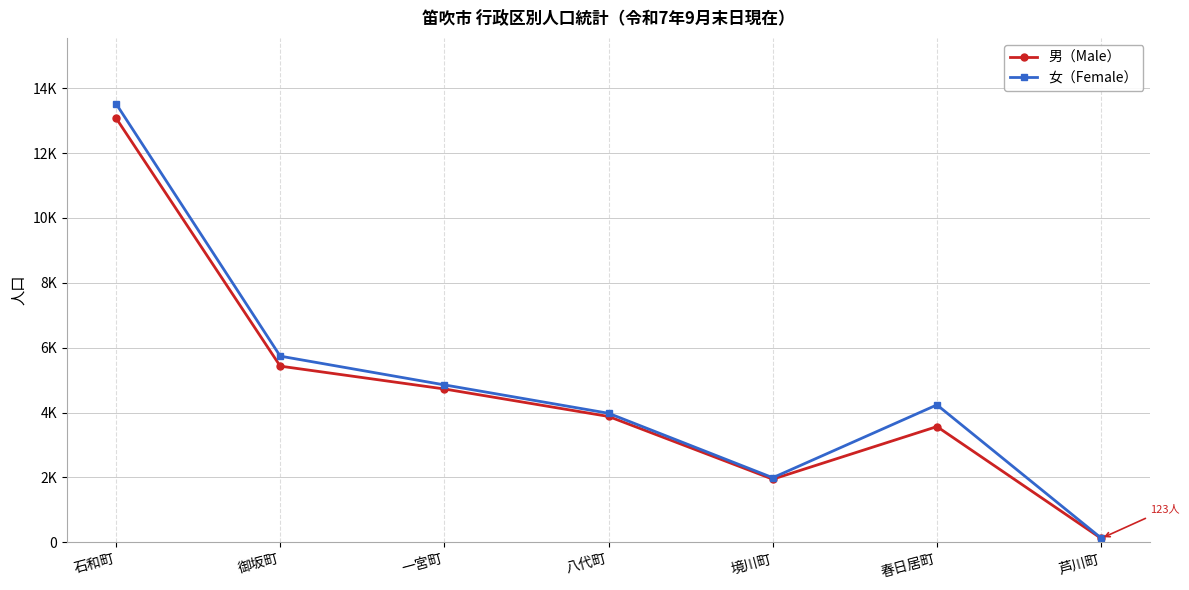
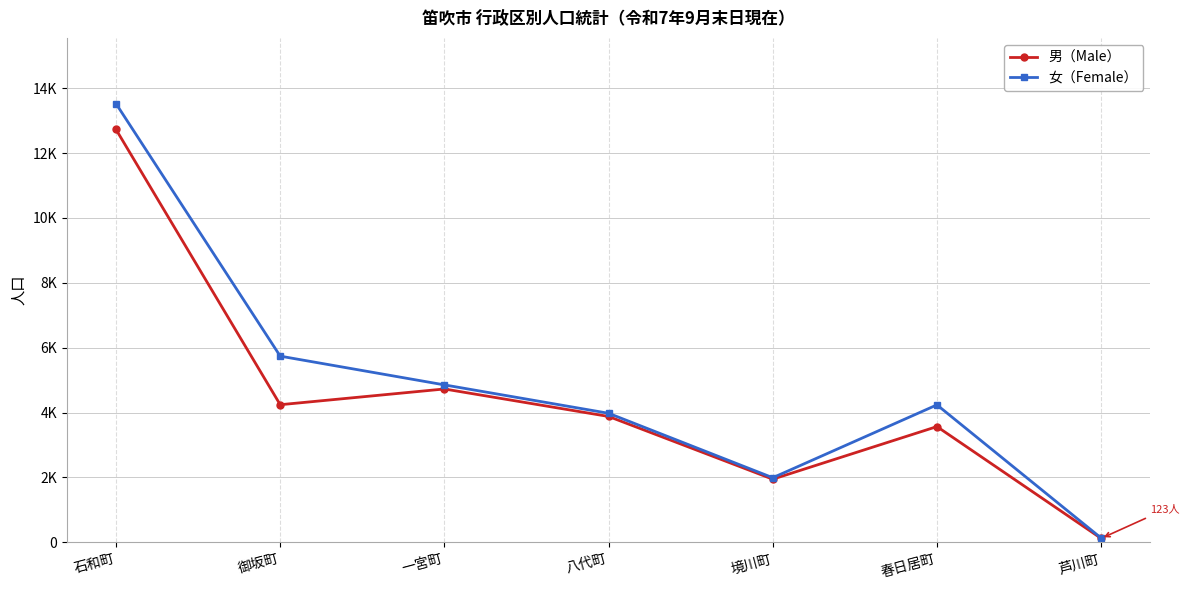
男（Male）, 石和町: 13100 -> 12700
男（Male）, 御坂町: 5400 -> 4200
